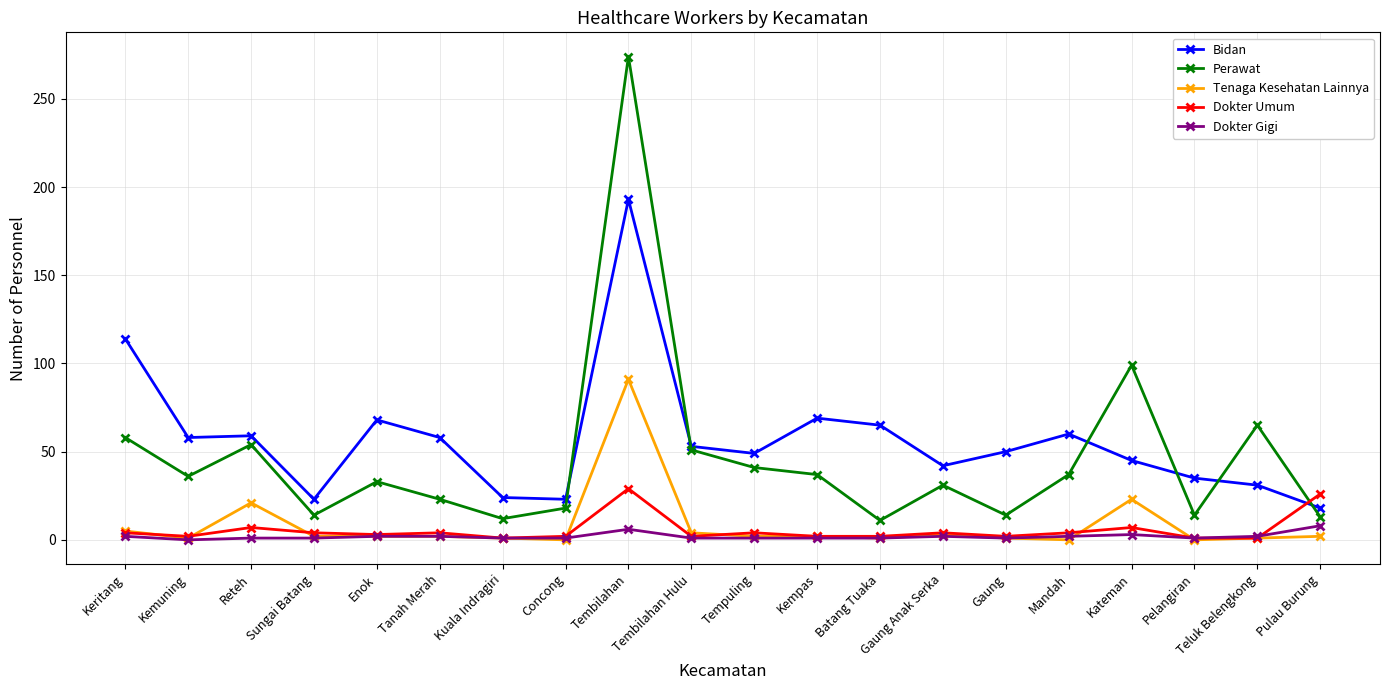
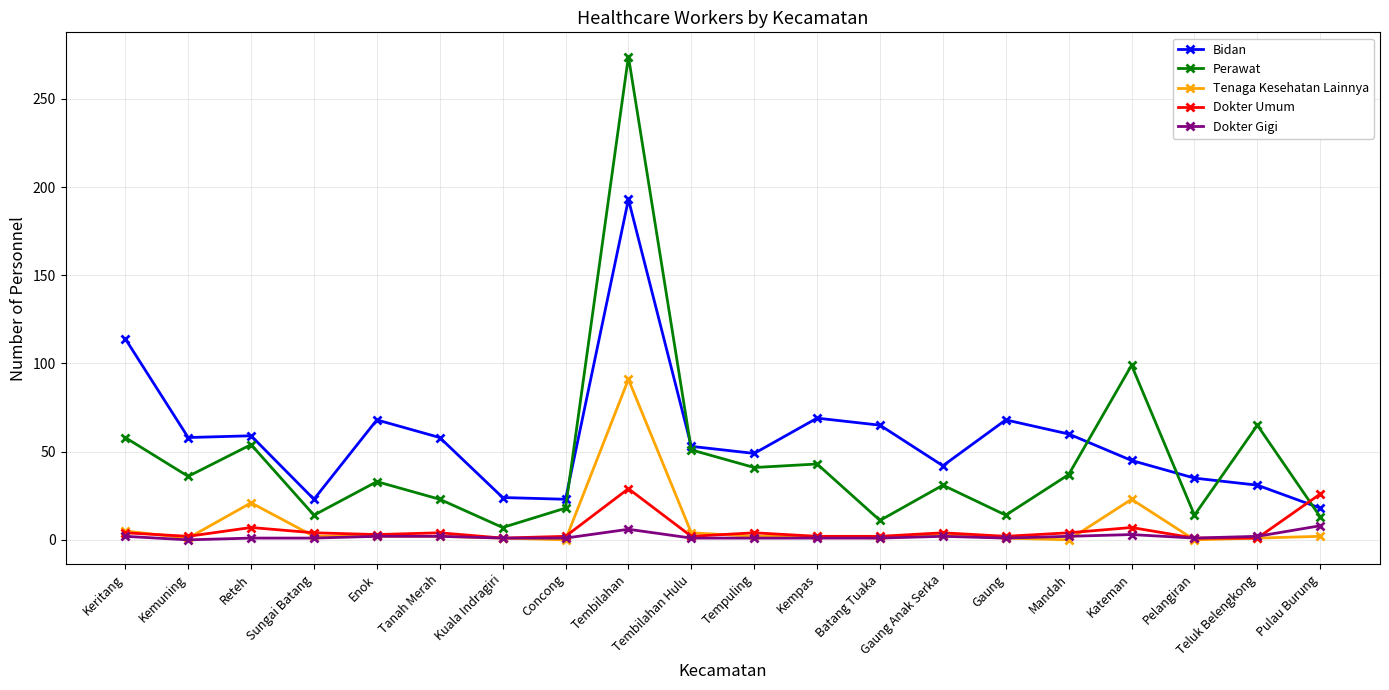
Perawat, Kuala Indragiri: 12 -> 7
Perawat, Kempas: 37 -> 43
Bidan, Gaung: 50 -> 68
